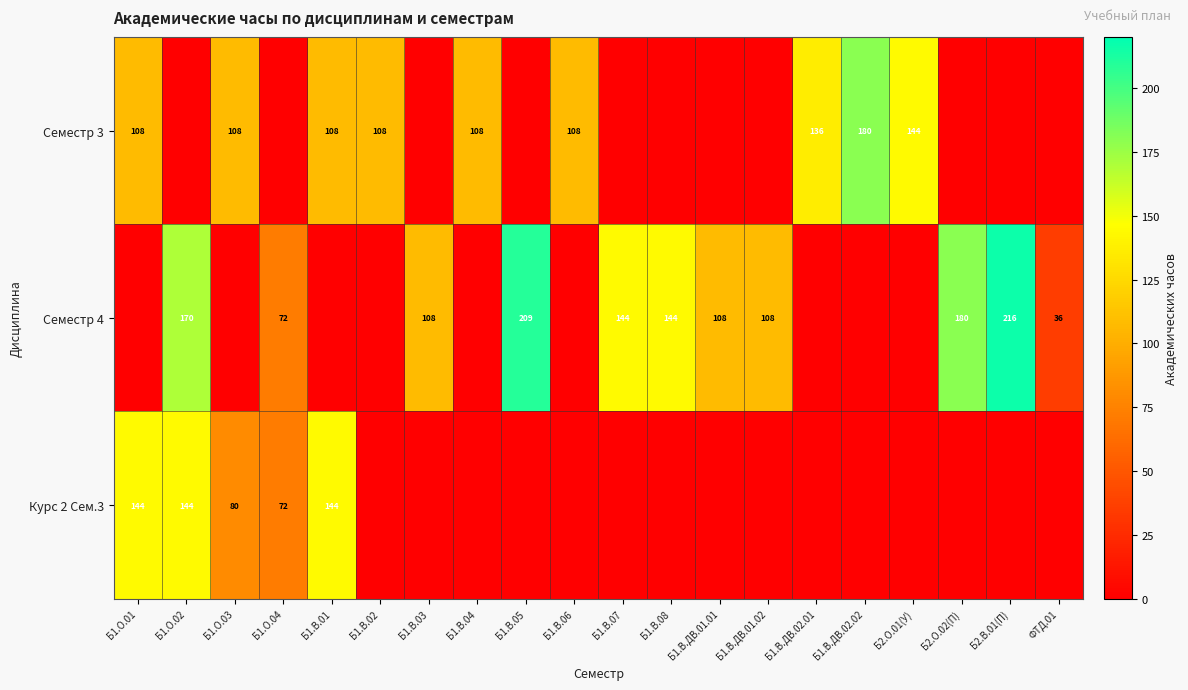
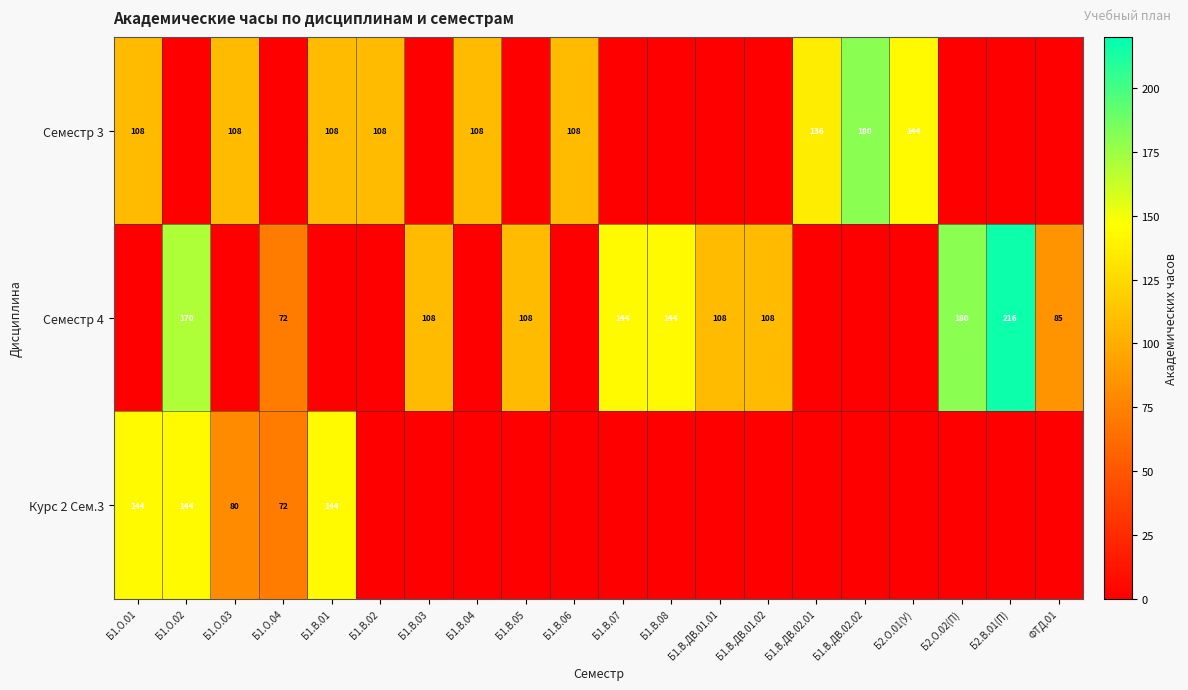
Семестр 4, Б1.В.05: 209 -> 108
Семестр 4, ФТД.01: 36 -> 85
